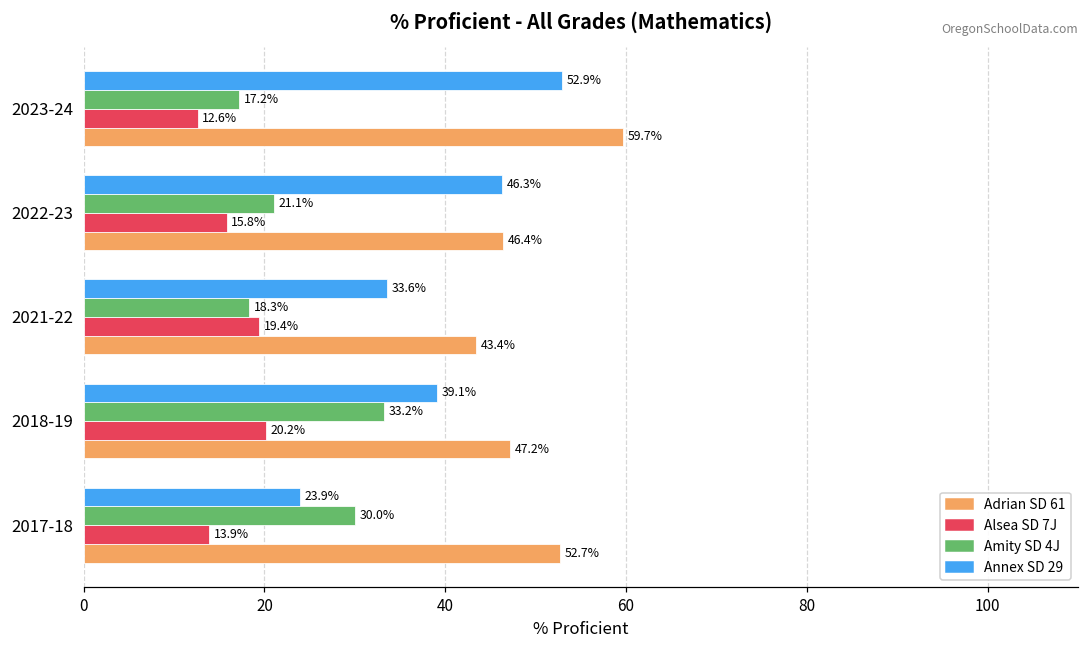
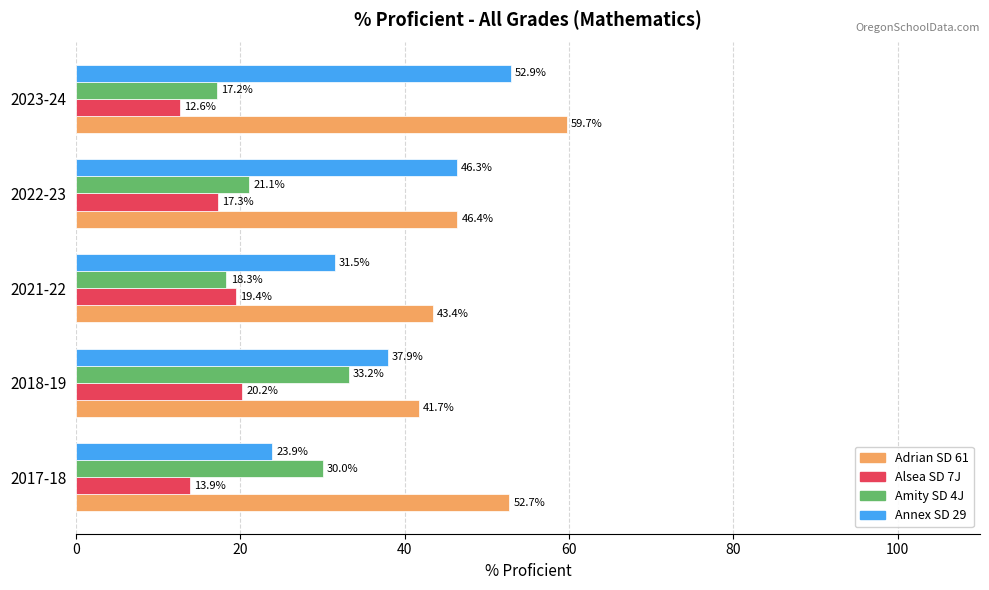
Alsea SD 7J, 2022-23: 15.8% -> 17.3%
Annex SD 29, 2021-22: 33.6% -> 31.5%
Annex SD 29, 2018-19: 39.1% -> 37.9%
Adrian SD 61, 2018-19: 47.2% -> 41.7%
